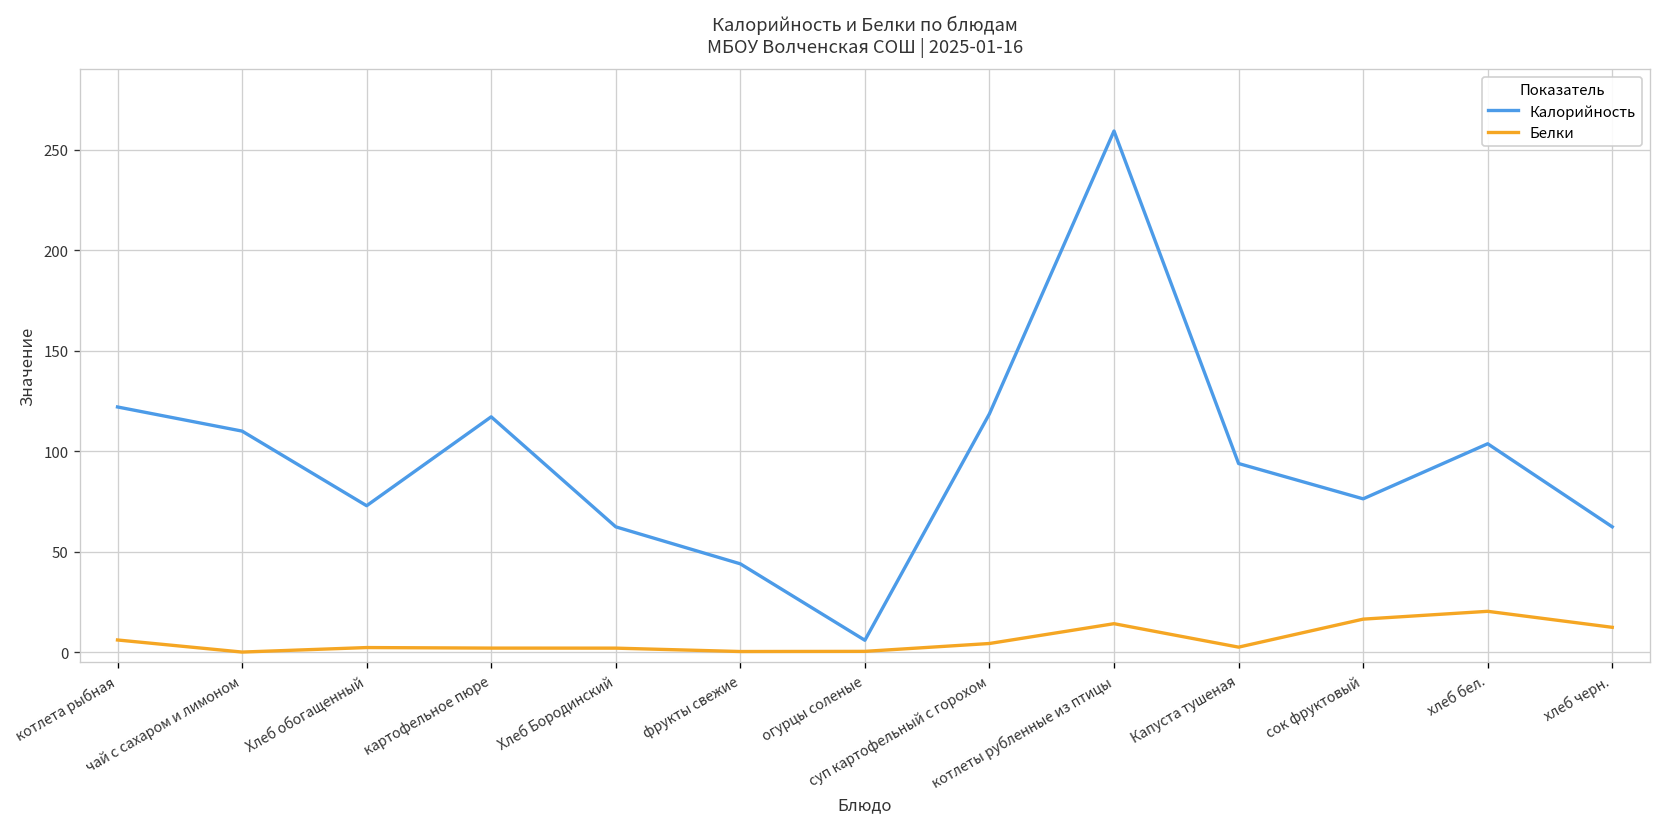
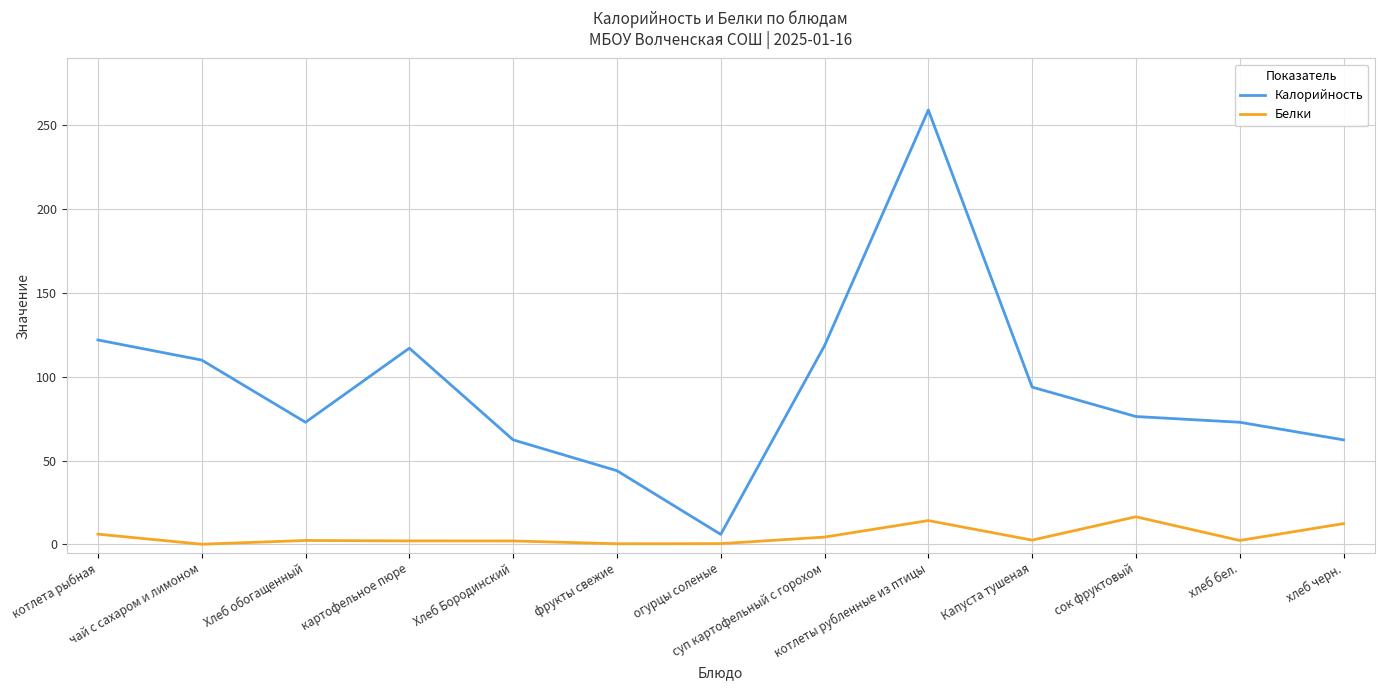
Калорийность, хлеб бел.: 104 -> 73
Белки, хлеб бел.: 20 -> 2
